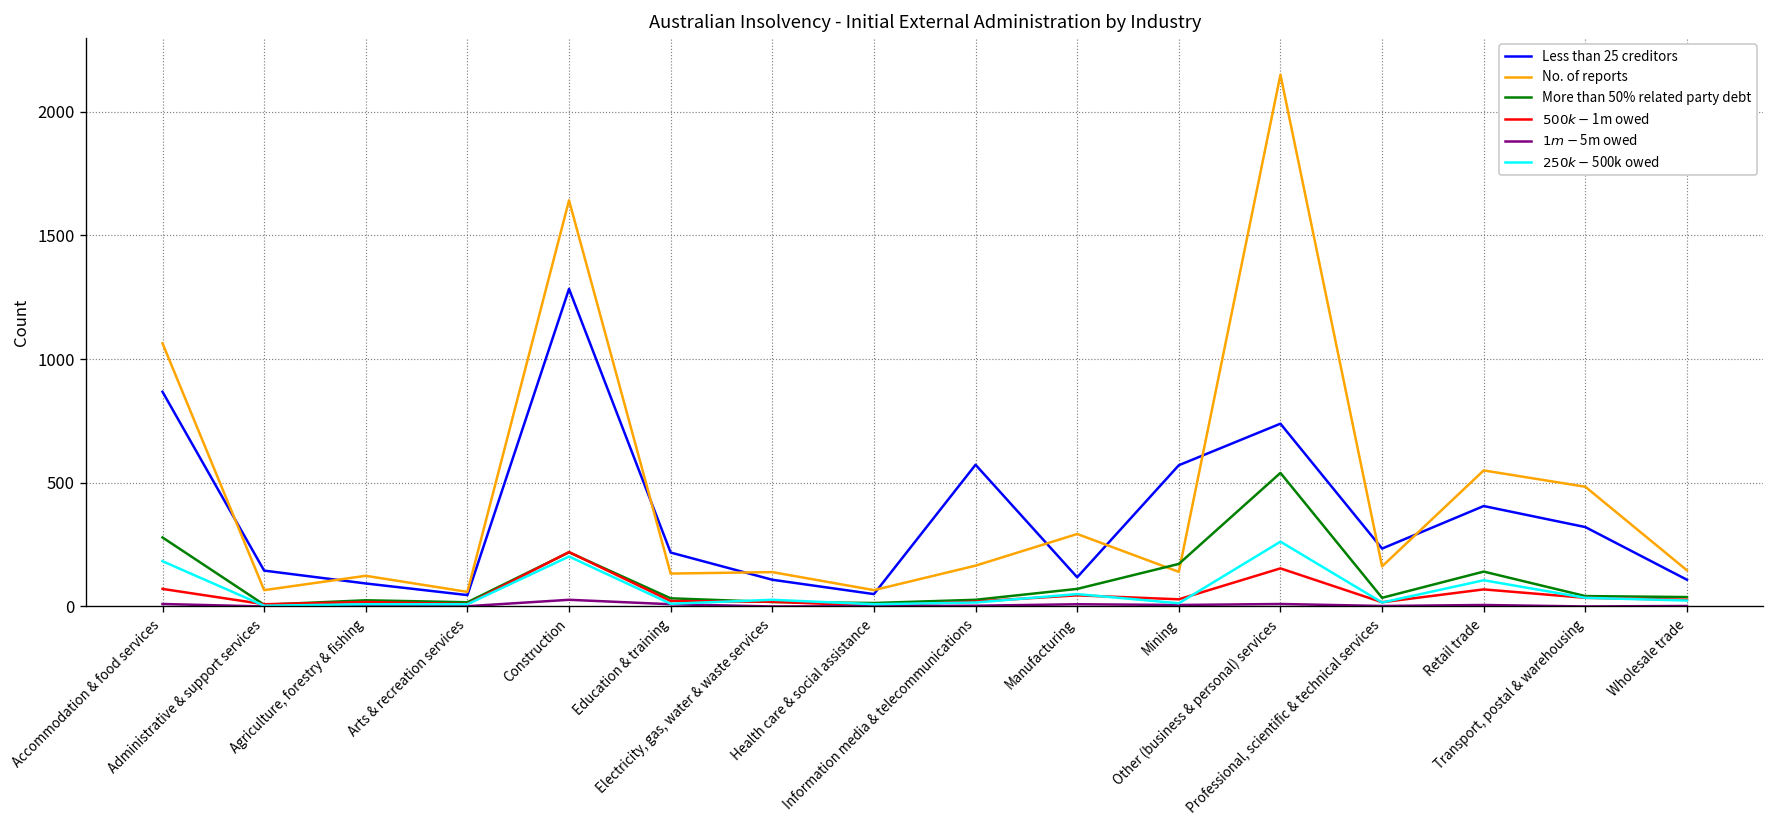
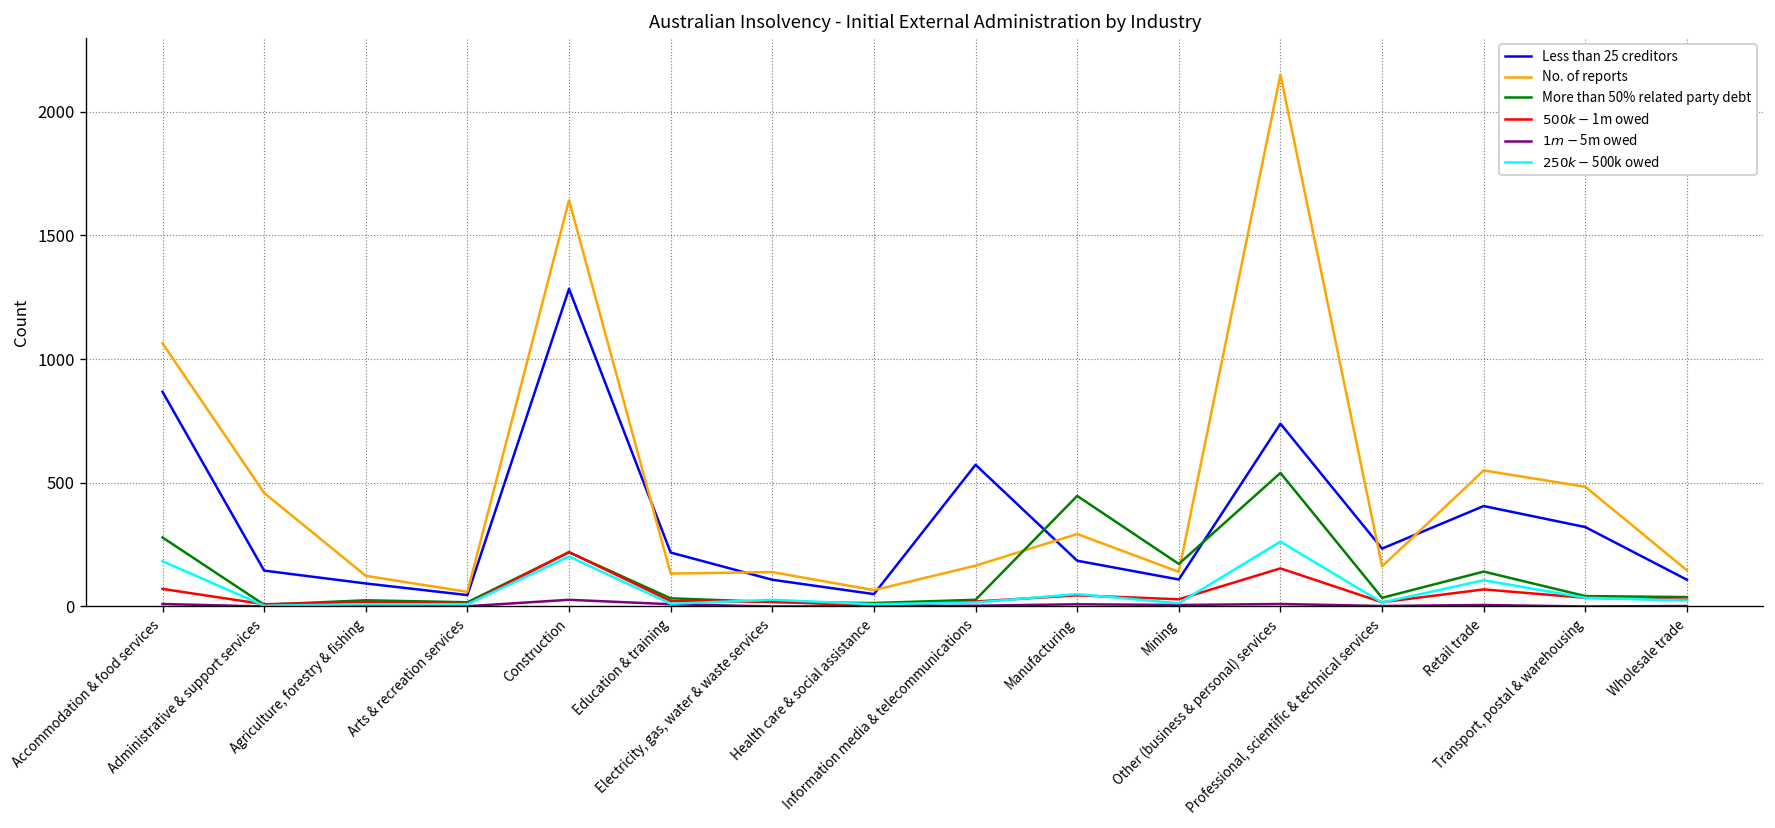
No. of reports, Administrative & support services: 70 -> 460
Less than 25 creditors, Manufacturing: 120 -> 190
More than 50% related party debt, Manufacturing: 70 -> 450
Less than 25 creditors, Mining: 570 -> 110
